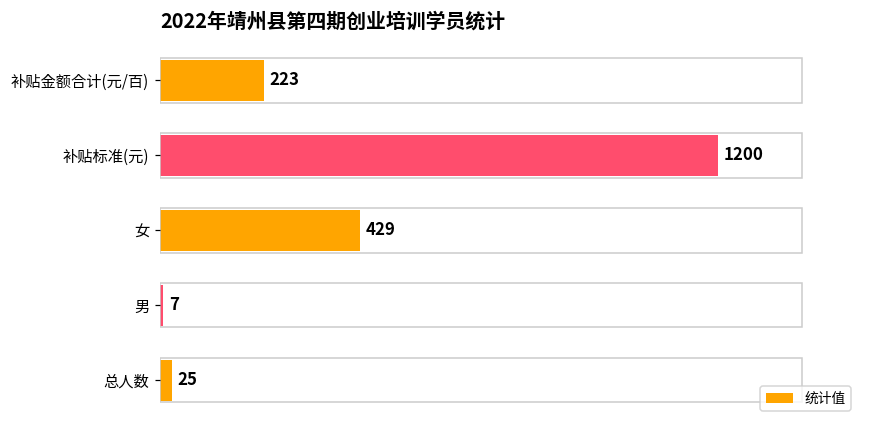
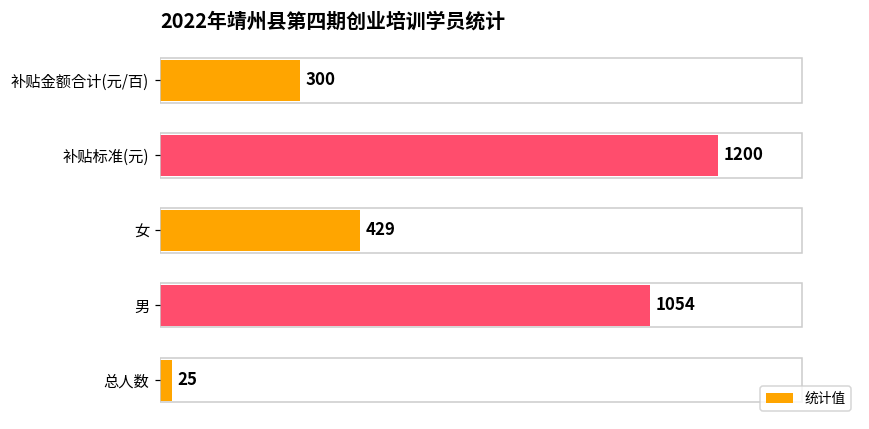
补贴金额合计(元/百): 223 -> 300
男: 7 -> 1054
